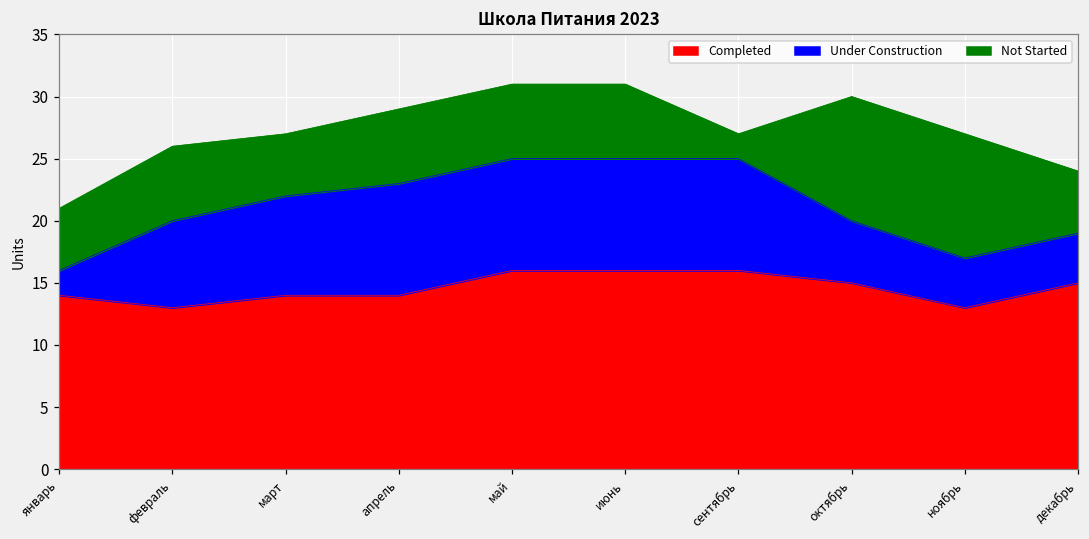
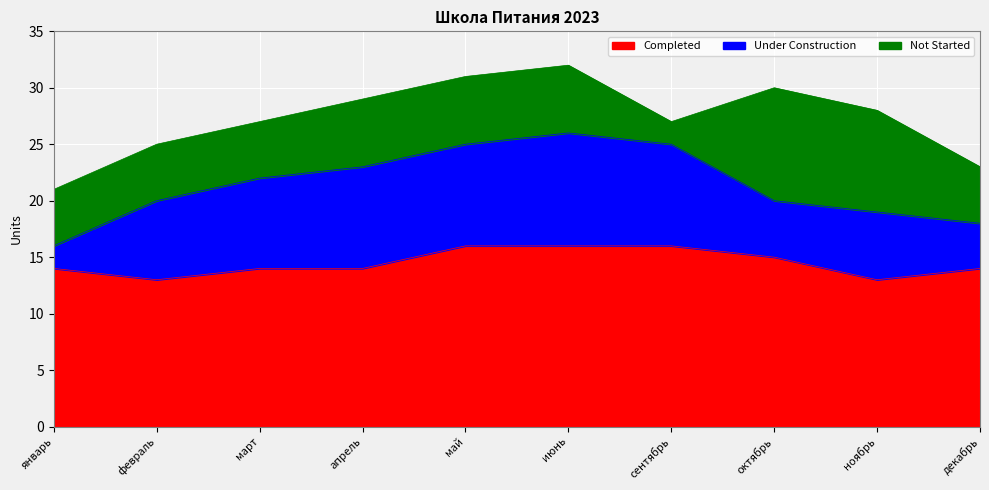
Not Started, февраль: 6 -> 5
Under Construction, июнь: 9 -> 10
Under Construction, ноябрь: 4 -> 6
Not Started, ноябрь: 10 -> 9
Completed, декабрь: 15 -> 14
